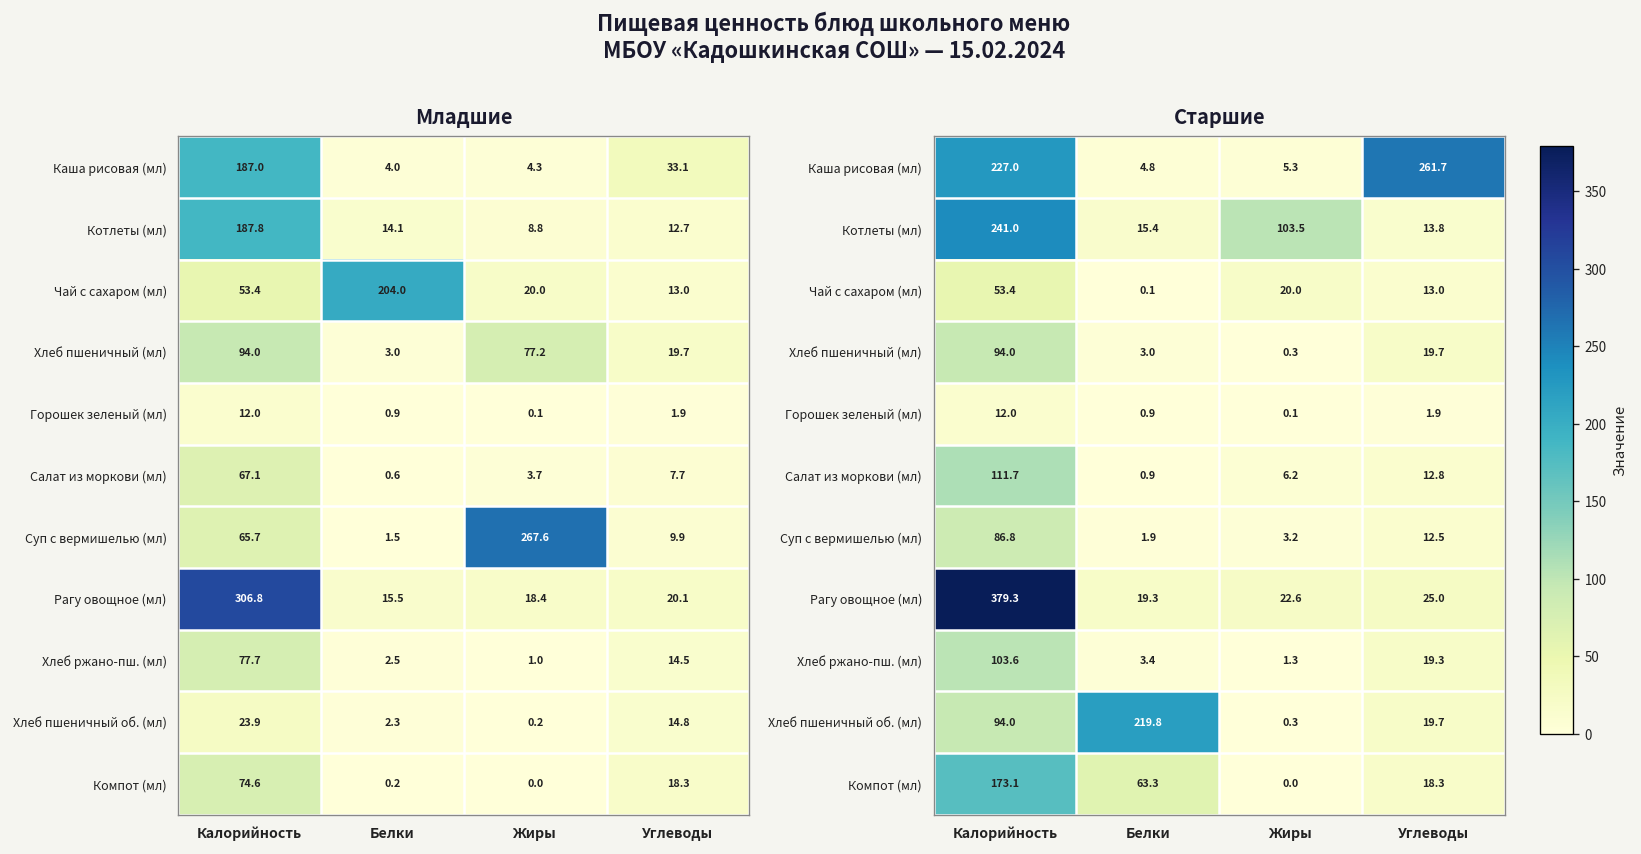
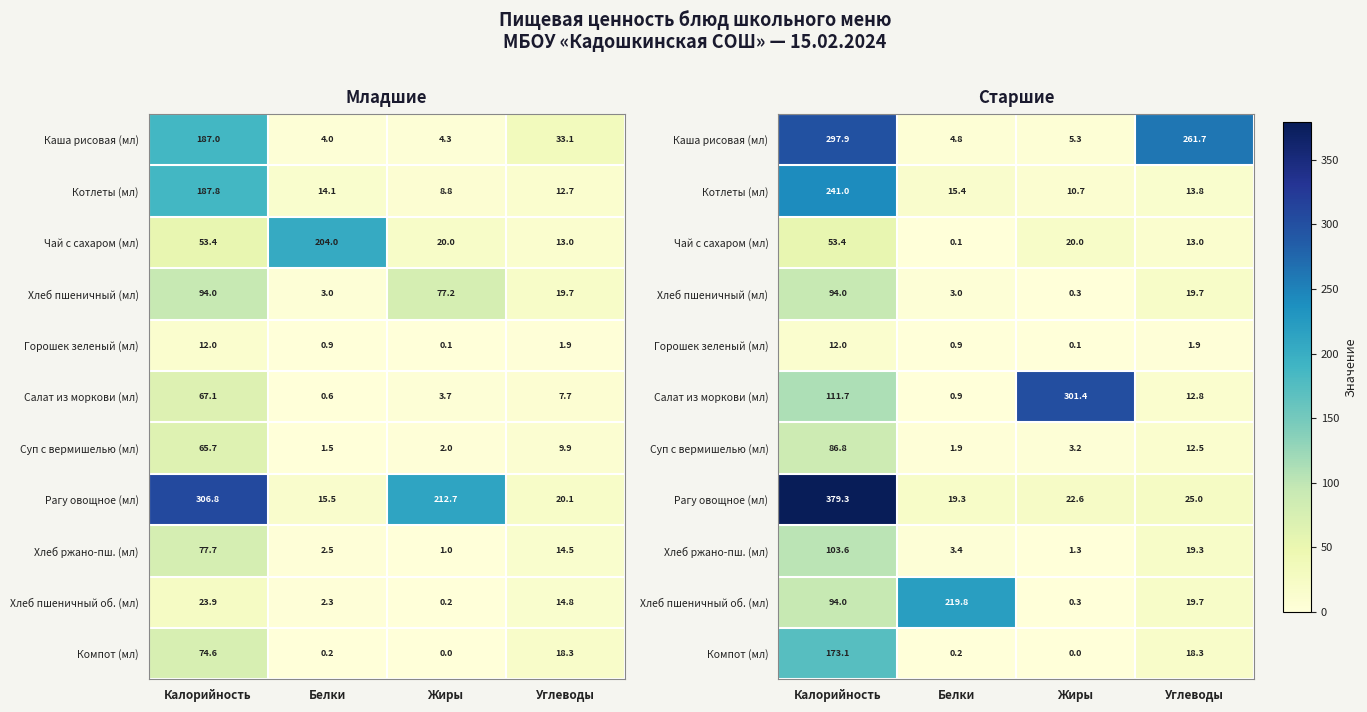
Младшие, Суп с вермишелью (мл), Жиры: 267.6 -> 2.0
Младшие, Рагу овощное (мл), Жиры: 18.4 -> 212.7
Старшие, Каша рисовая (мл), Калорийность: 227.0 -> 297.9
Старшие, Котлеты (мл), Жиры: 103.5 -> 10.7
Старшие, Салат из моркови (мл), Жиры: 6.2 -> 301.4
Старшие, Компот (мл), Белки: 63.3 -> 0.2
